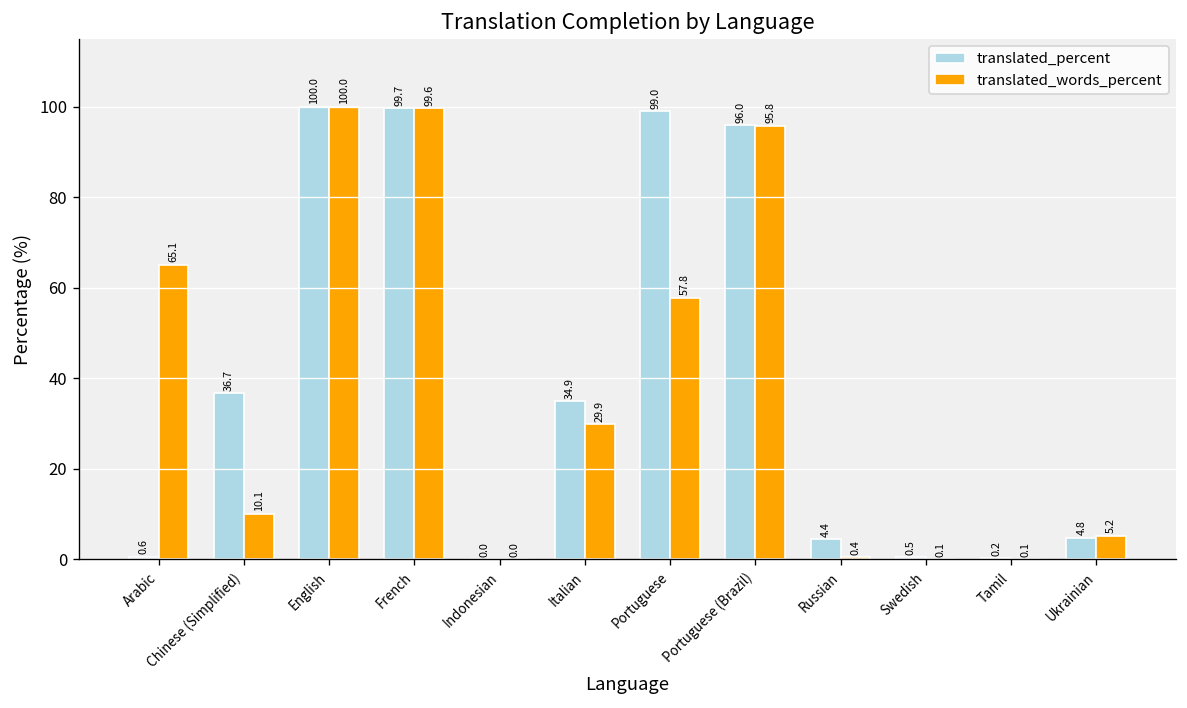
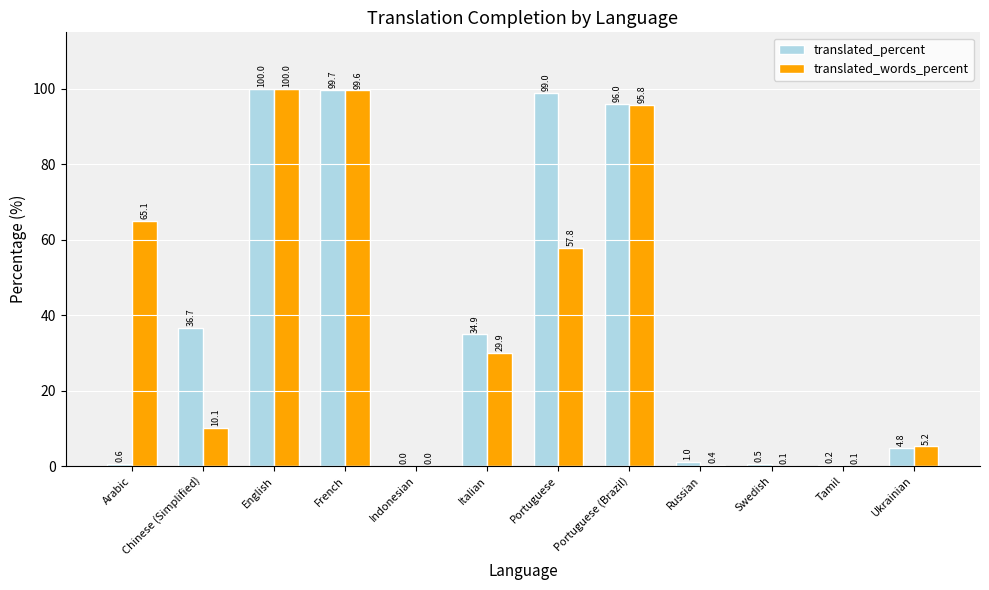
translated_percent, Russian: 4.4 -> 1.0
